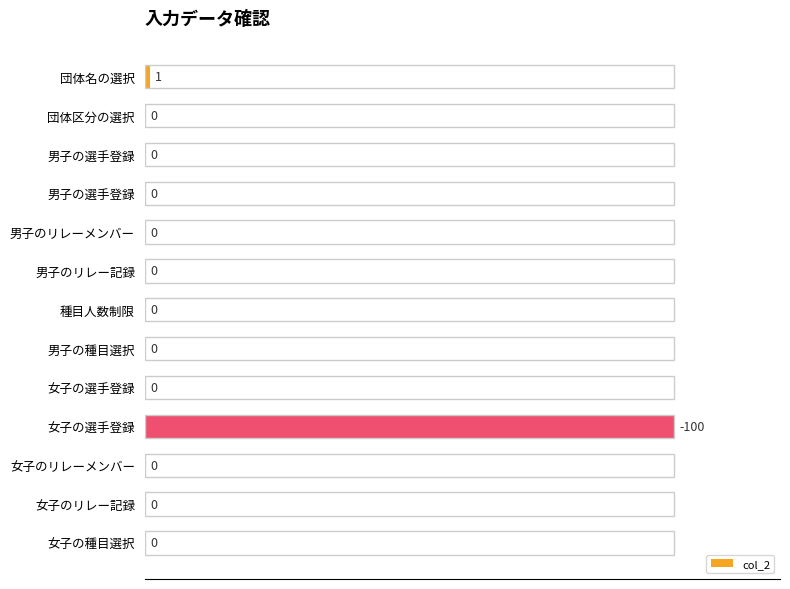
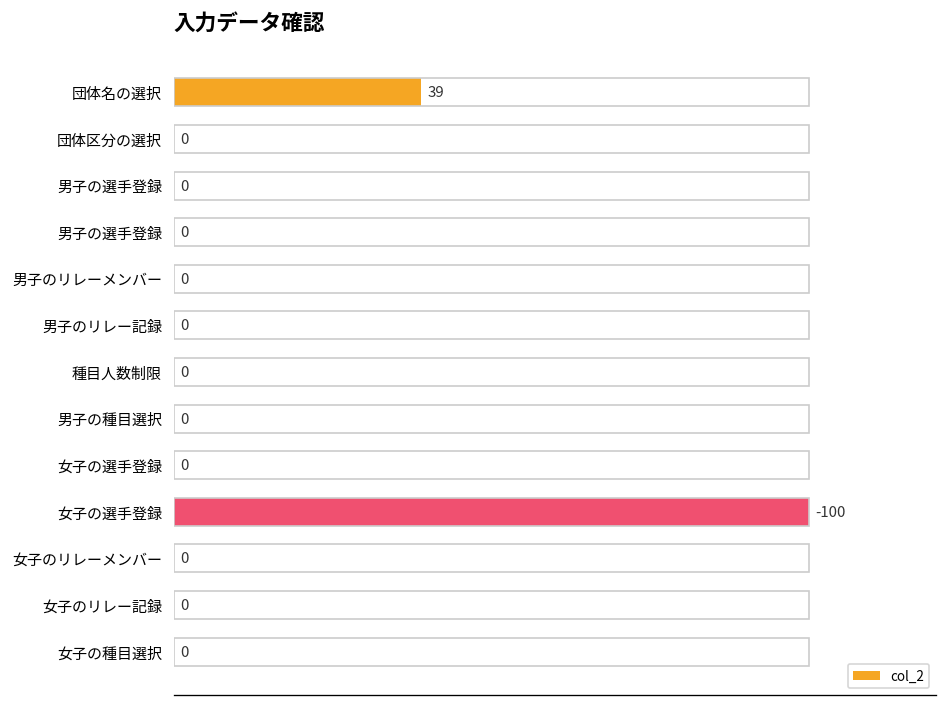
団体名の選択: 1 -> 39
